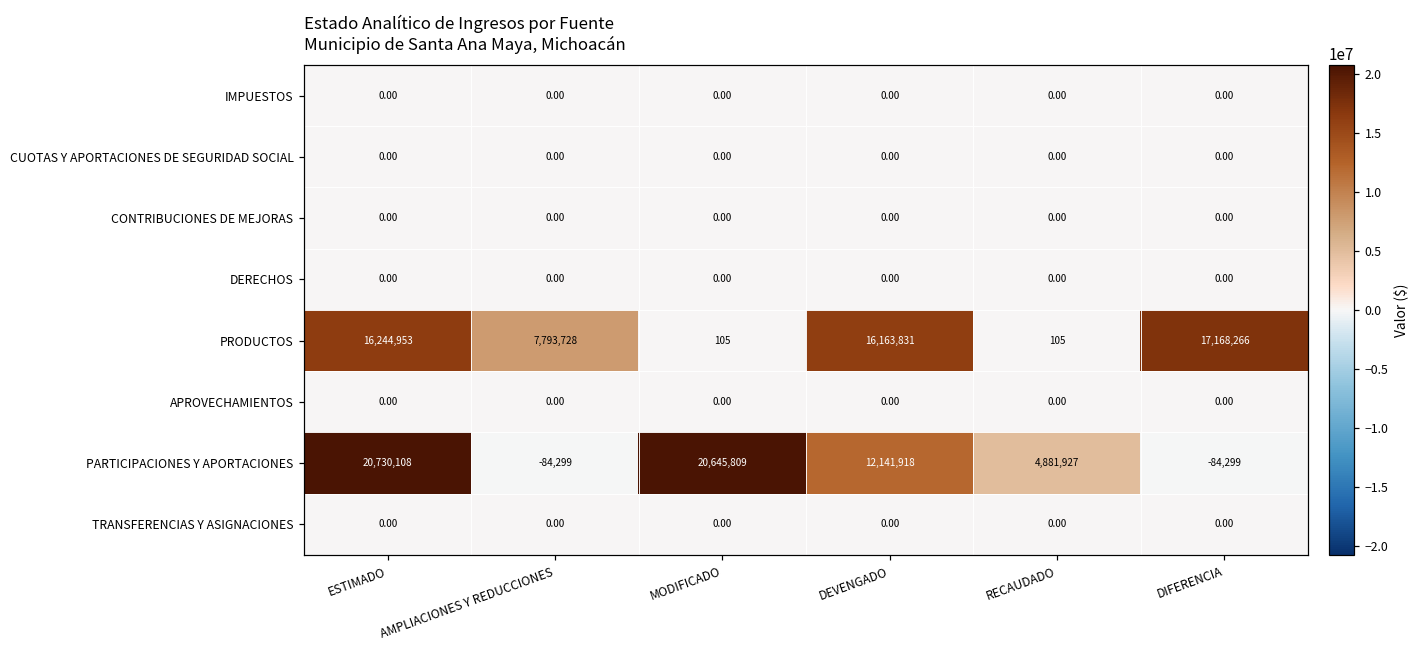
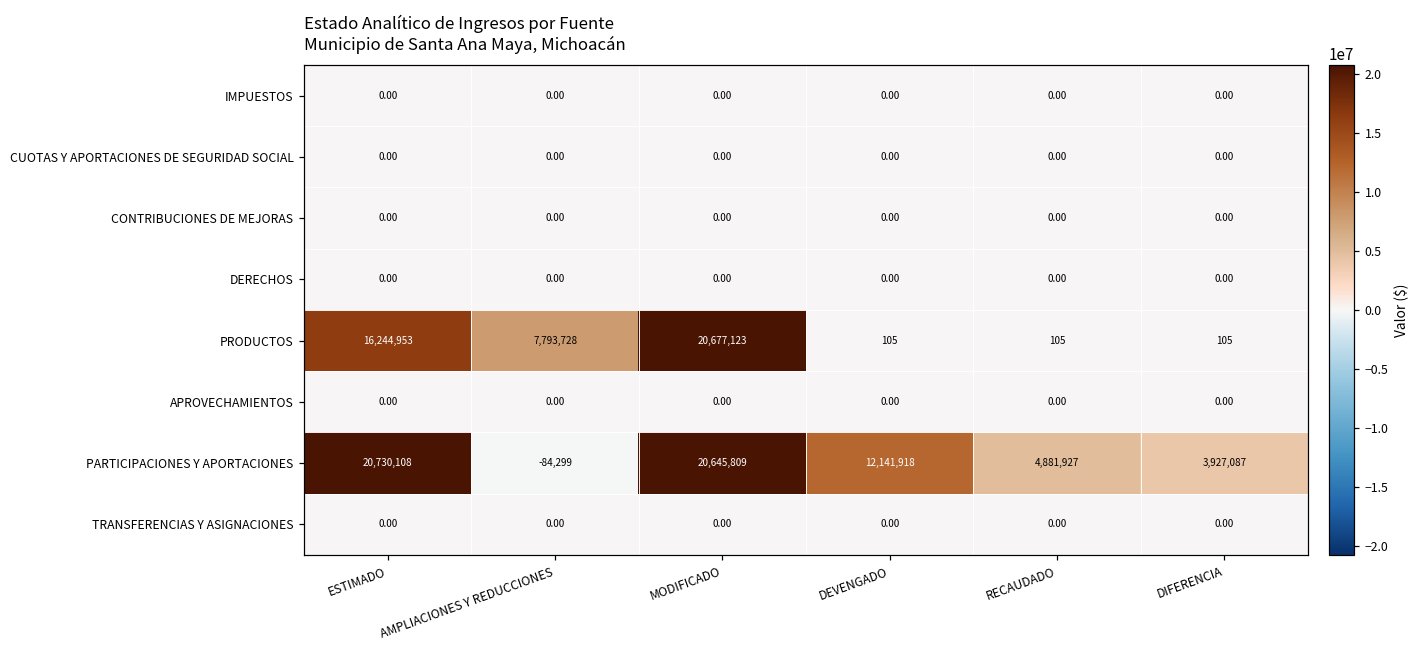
PRODUCTOS, MODIFICADO: 105 -> 20,677,123
PRODUCTOS, DEVENGADO: 16,163,831 -> 105
PRODUCTOS, DIFERENCIA: 17,168,266 -> 105
PARTICIPACIONES Y APORTACIONES, DIFERENCIA: -84,299 -> 3,927,087
